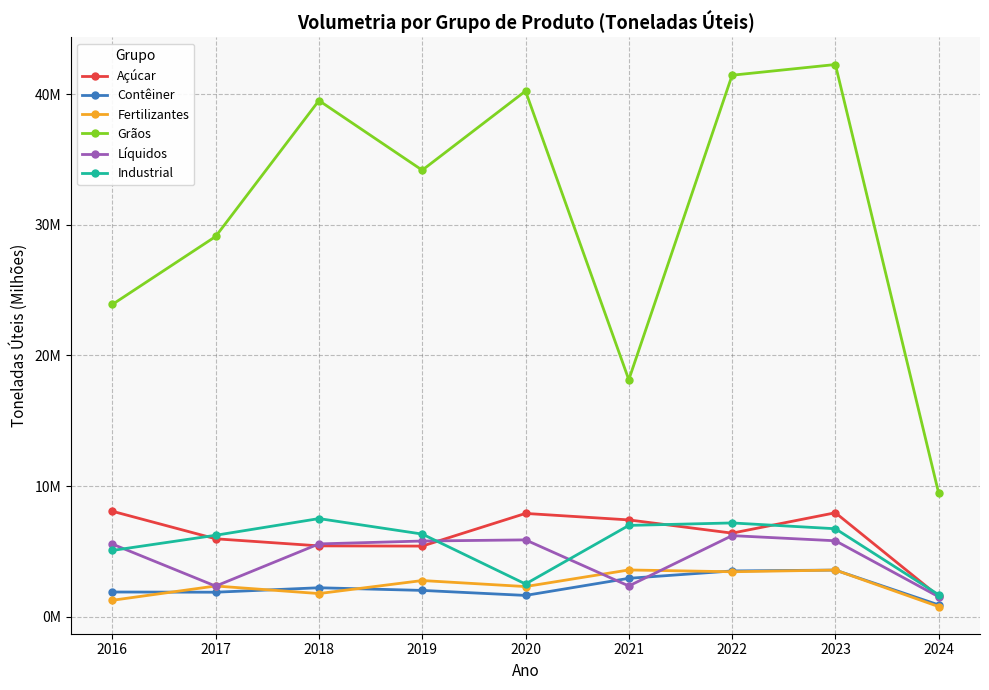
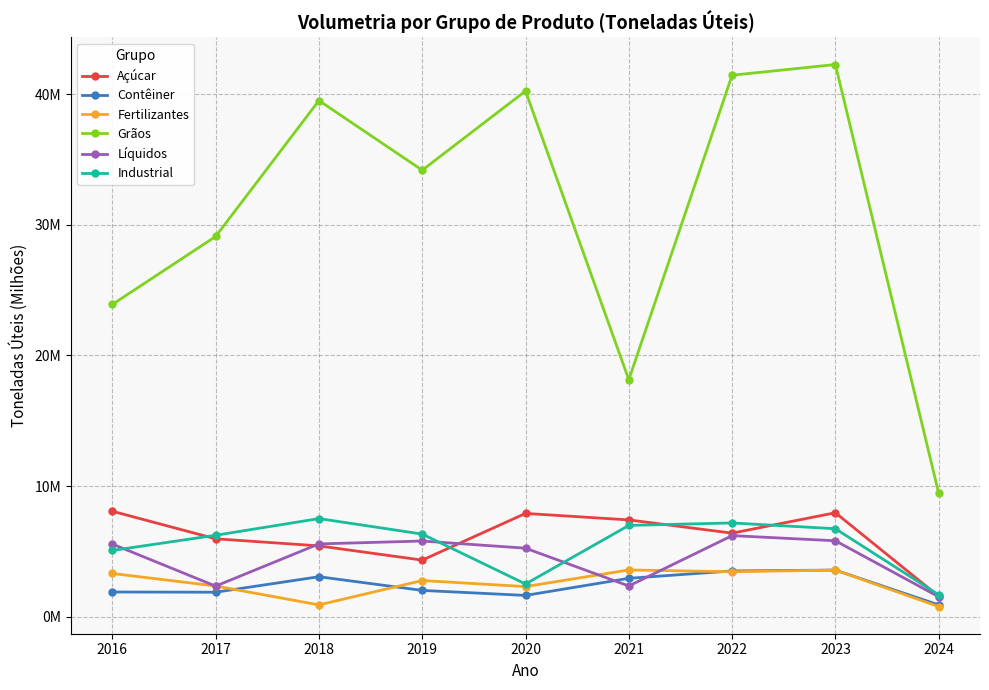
Fertilizantes, 2016: 1300000 -> 3300000
Contêiner, 2018: 2200000 -> 3100000
Fertilizantes, 2018: 1800000 -> 900000
Açúcar, 2019: 5400000 -> 4300000
Líquidos, 2020: 5900000 -> 5200000
